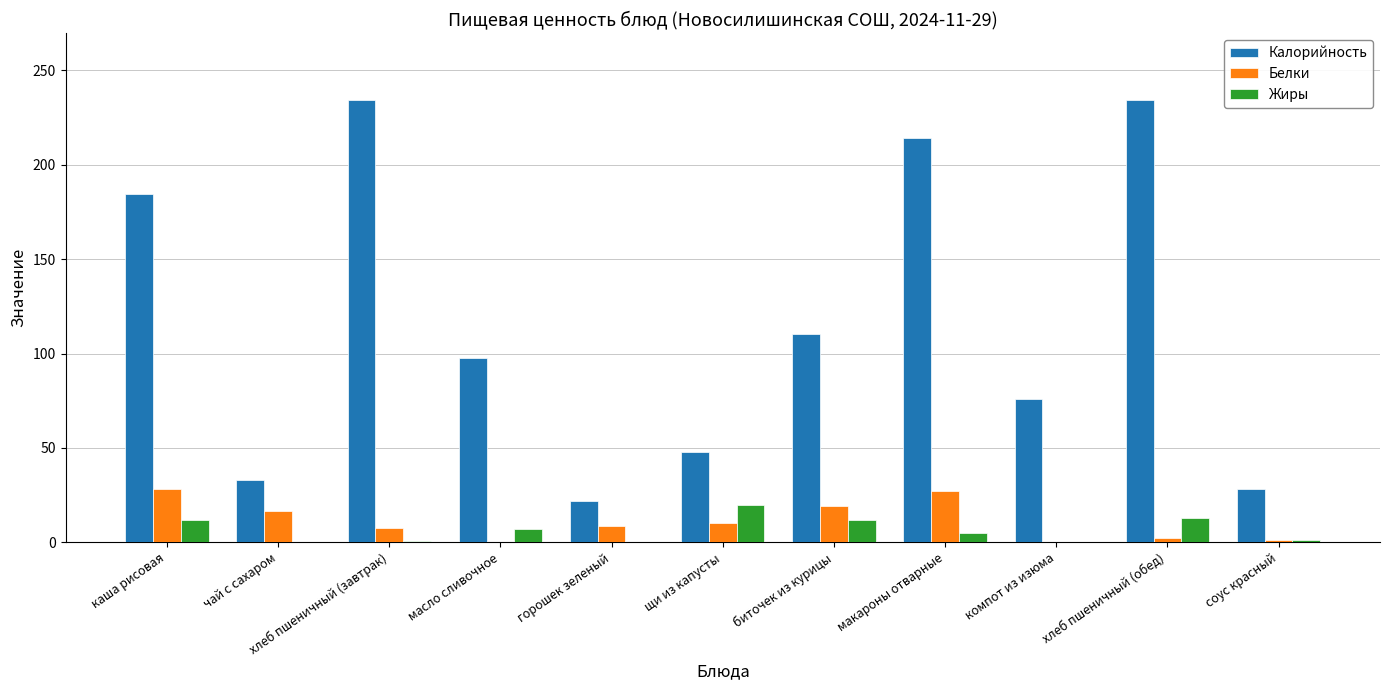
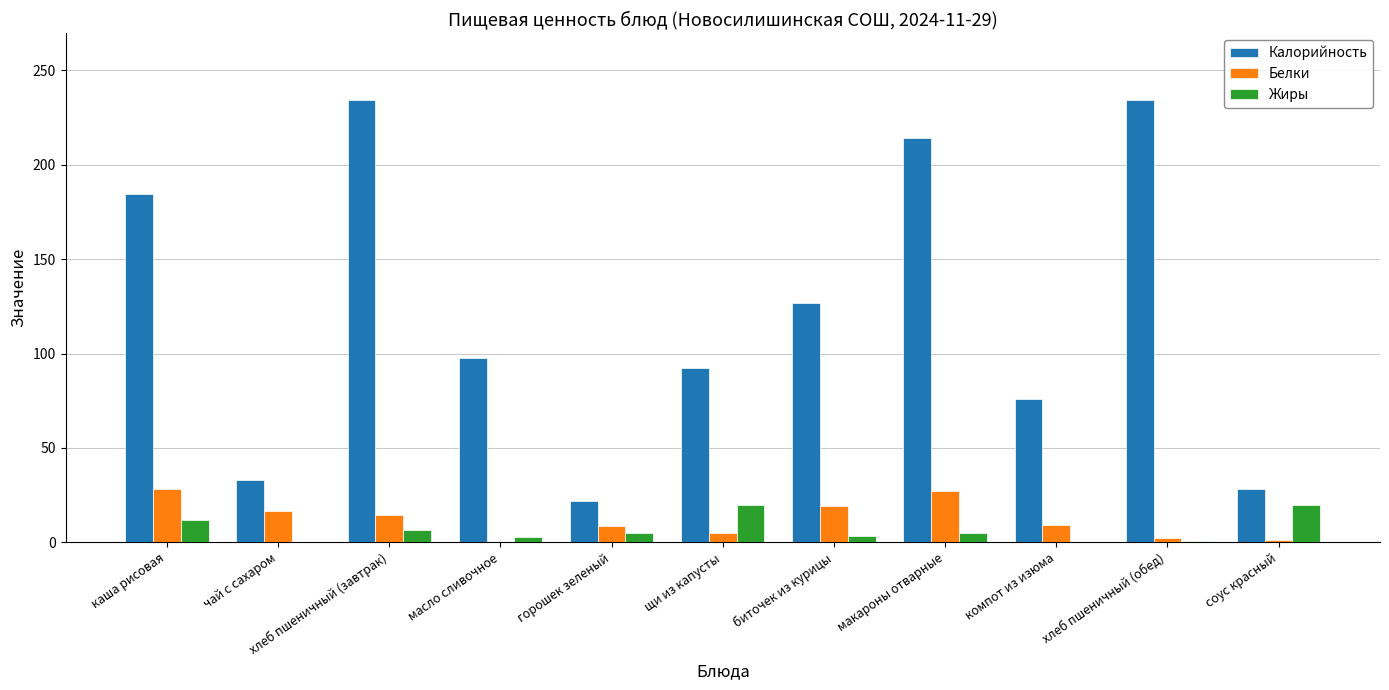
Белки, хлеб пшеничный (завтрак): 8 -> 15
Жиры, хлеб пшеничный (завтрак): 1 -> 6
Жиры, масло сливочное: 7 -> 3
Жиры, горошек зеленый: 0 -> 5
Калорийность, щи из капусты: 48 -> 92
Белки, щи из капусты: 10 -> 5
Калорийность, биточек из курицы: 110 -> 127
Жиры, биточек из курицы: 12 -> 3
Белки, компот из изюма: 0 -> 9
Жиры, хлеб пшеничный (обед): 13 -> 1
Жиры, соус красный: 1 -> 20
